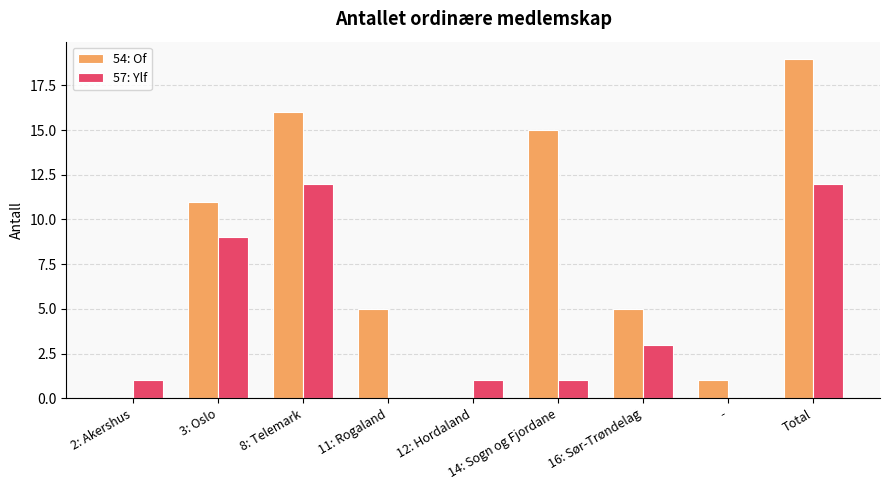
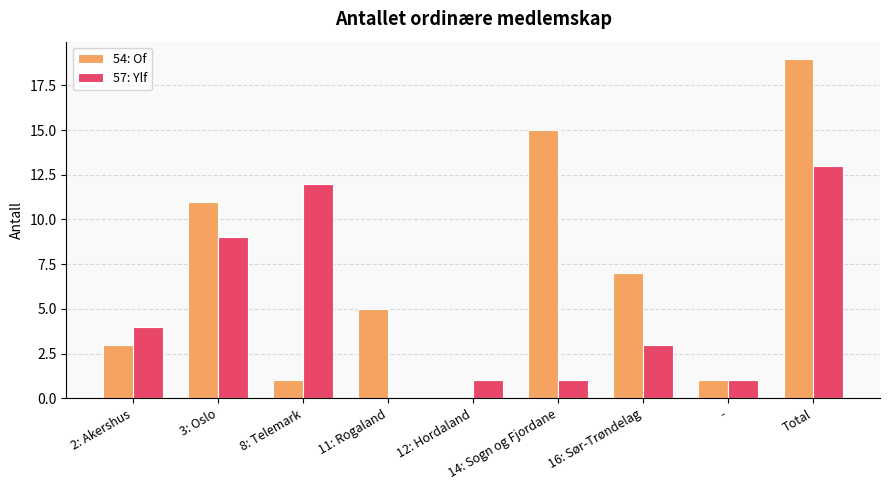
54: Of, 2: Akershus: 0 -> 3
57: Ylf, 2: Akershus: 1 -> 4
54: Of, 8: Telemark: 16 -> 1
54: Of, 16: Sør-Trøndelag: 5 -> 7
57: Ylf, -: 0 -> 1
57: Ylf, Total: 12 -> 13
